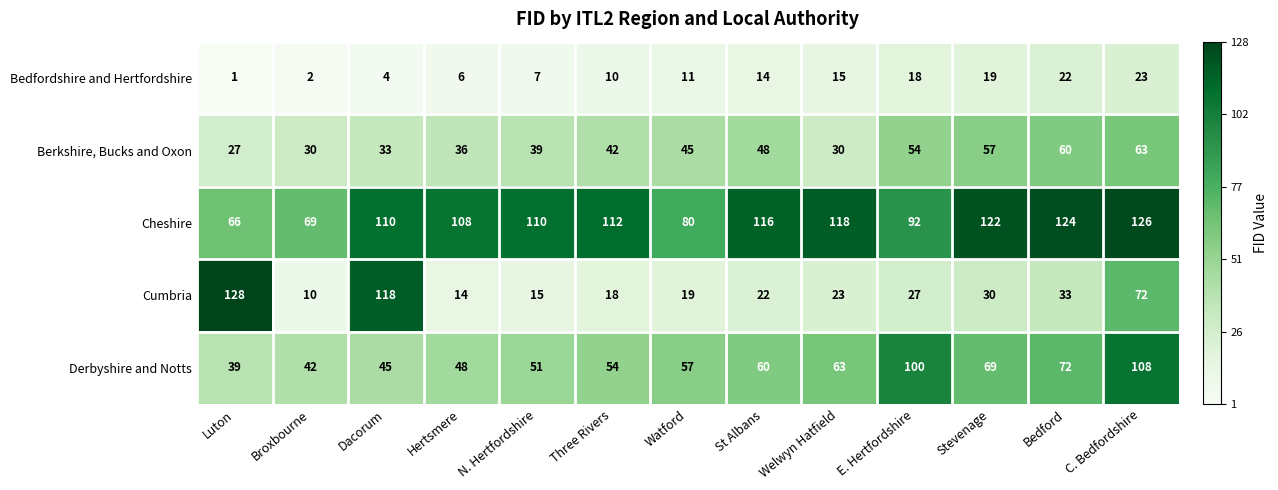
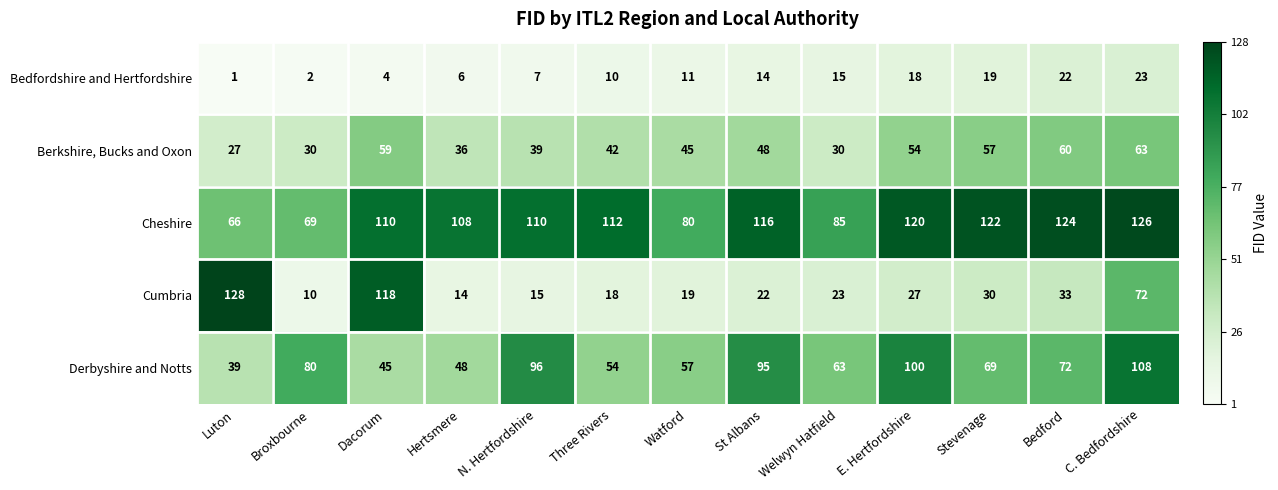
Berkshire, Bucks and Oxon, Dacorum: 33 -> 59
Cheshire, Welwyn Hatfield: 118 -> 85
Cheshire, E. Hertfordshire: 92 -> 120
Derbyshire and Notts, Broxbourne: 42 -> 80
Derbyshire and Notts, N. Hertfordshire: 51 -> 96
Derbyshire and Notts, St Albans: 60 -> 95
